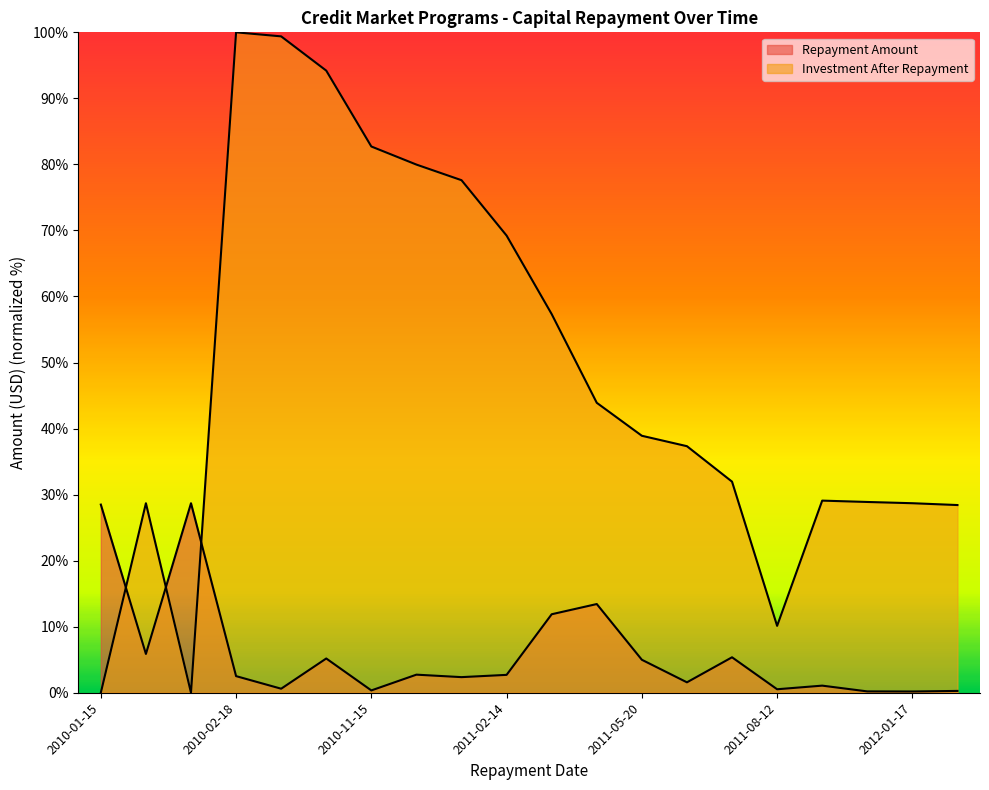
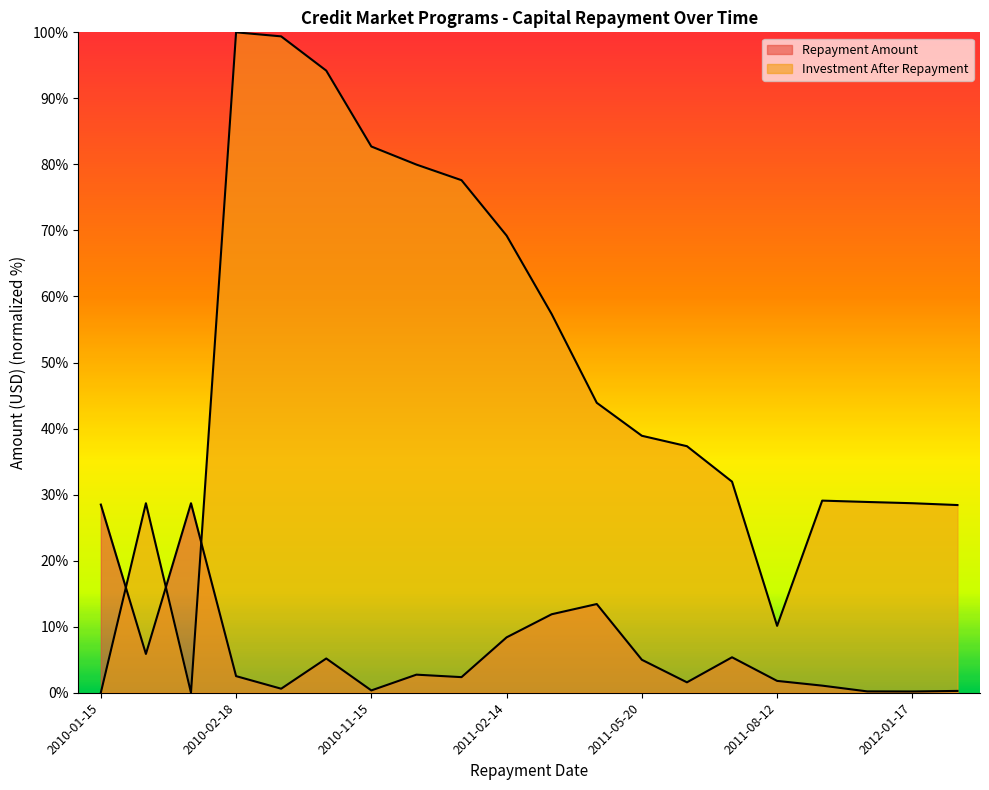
Repayment Amount, 2011-02-14: 3% -> 8%
Repayment Amount, 2011-08-12: 1% -> 2%
